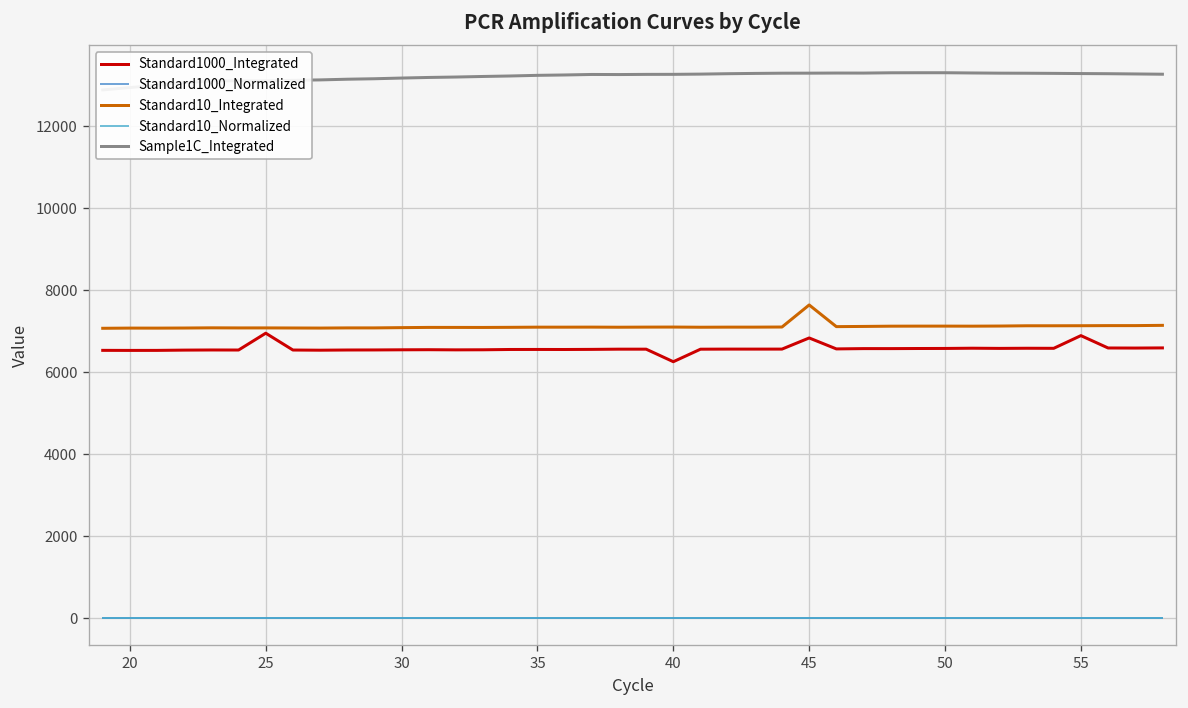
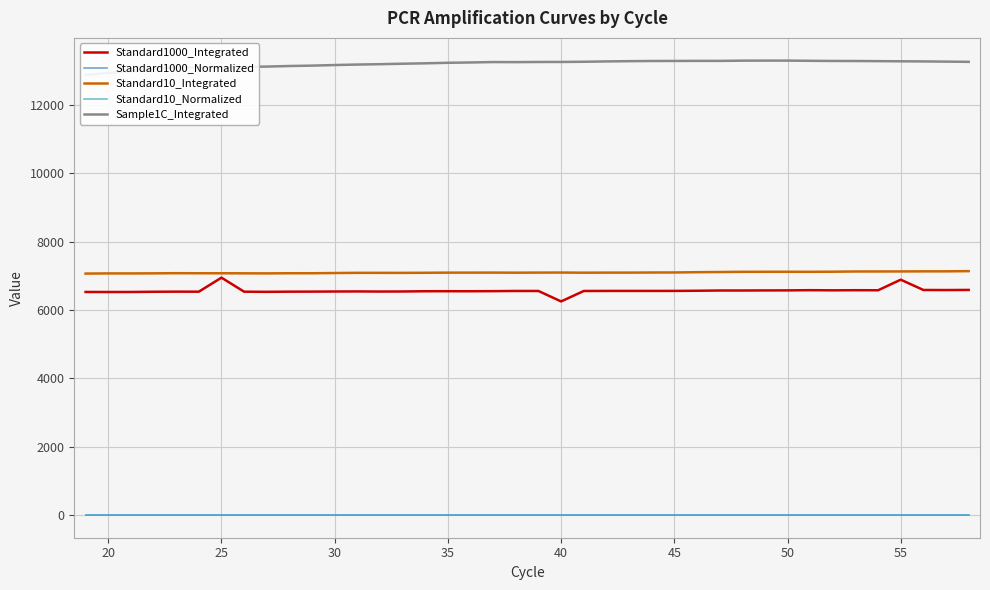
Standard1000_Integrated, 45: 6800 -> 6600
Standard10_Integrated, 45: 7600 -> 7100
